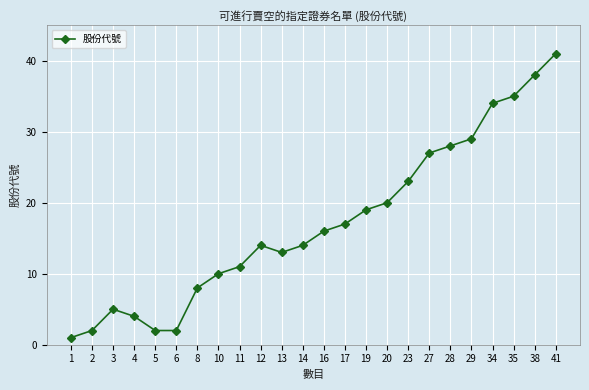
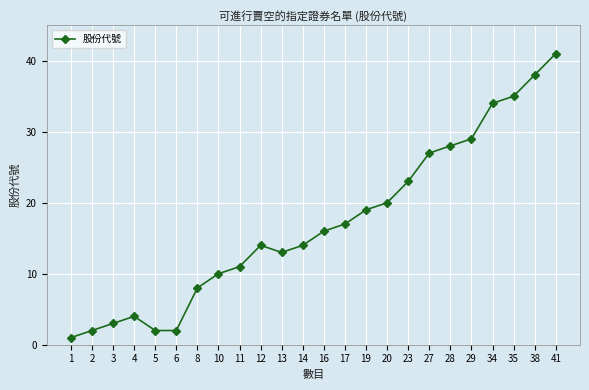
3: 5 -> 3
